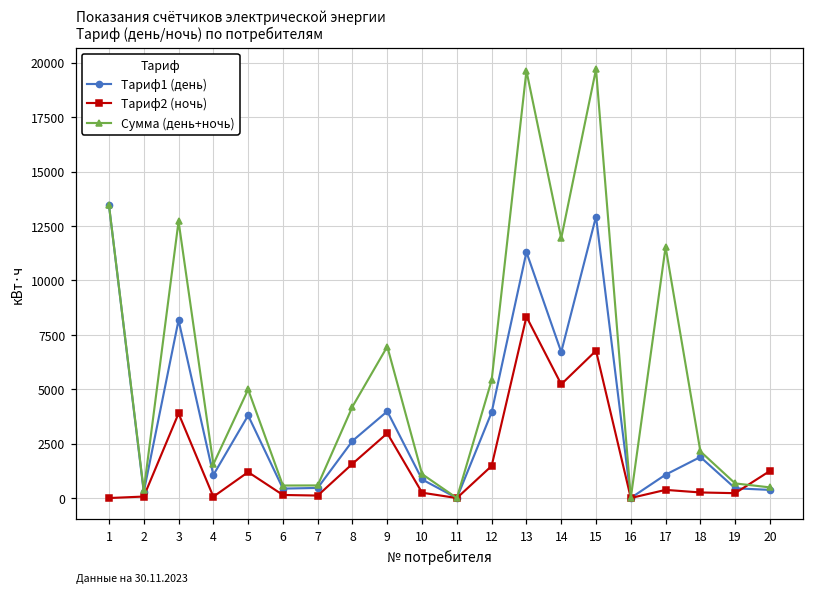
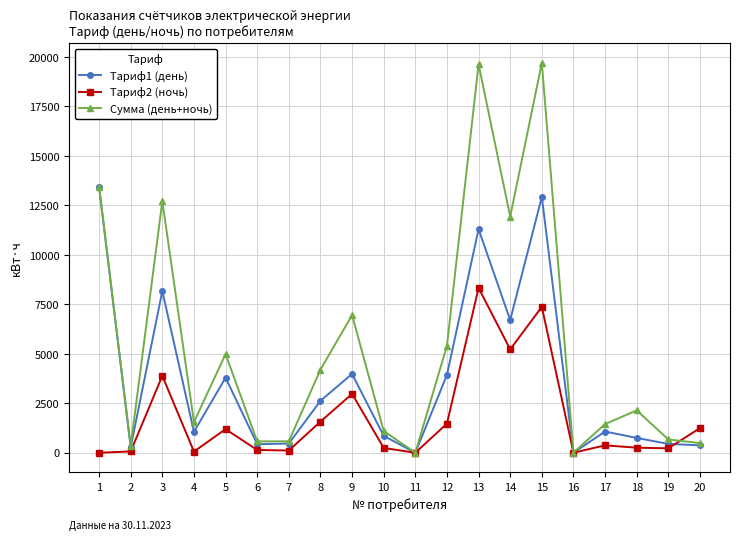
Тариф2 (ночь), 15: 6800 -> 7400
Сумма (день+ночь), 17: 11500 -> 1400
Тариф1 (день), 18: 1900 -> 700
